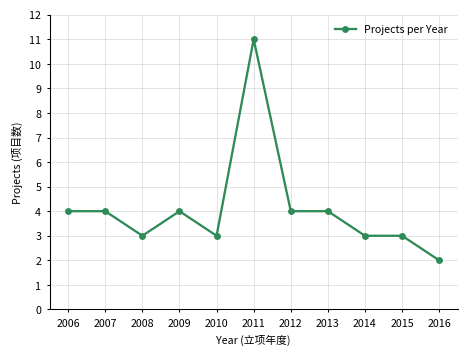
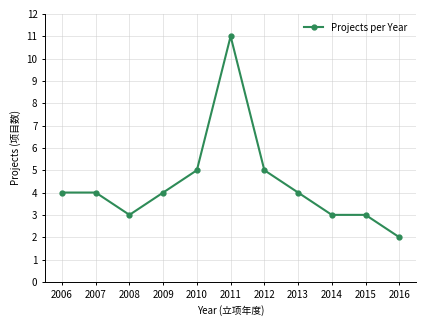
2010: 3 -> 5
2012: 4 -> 5
